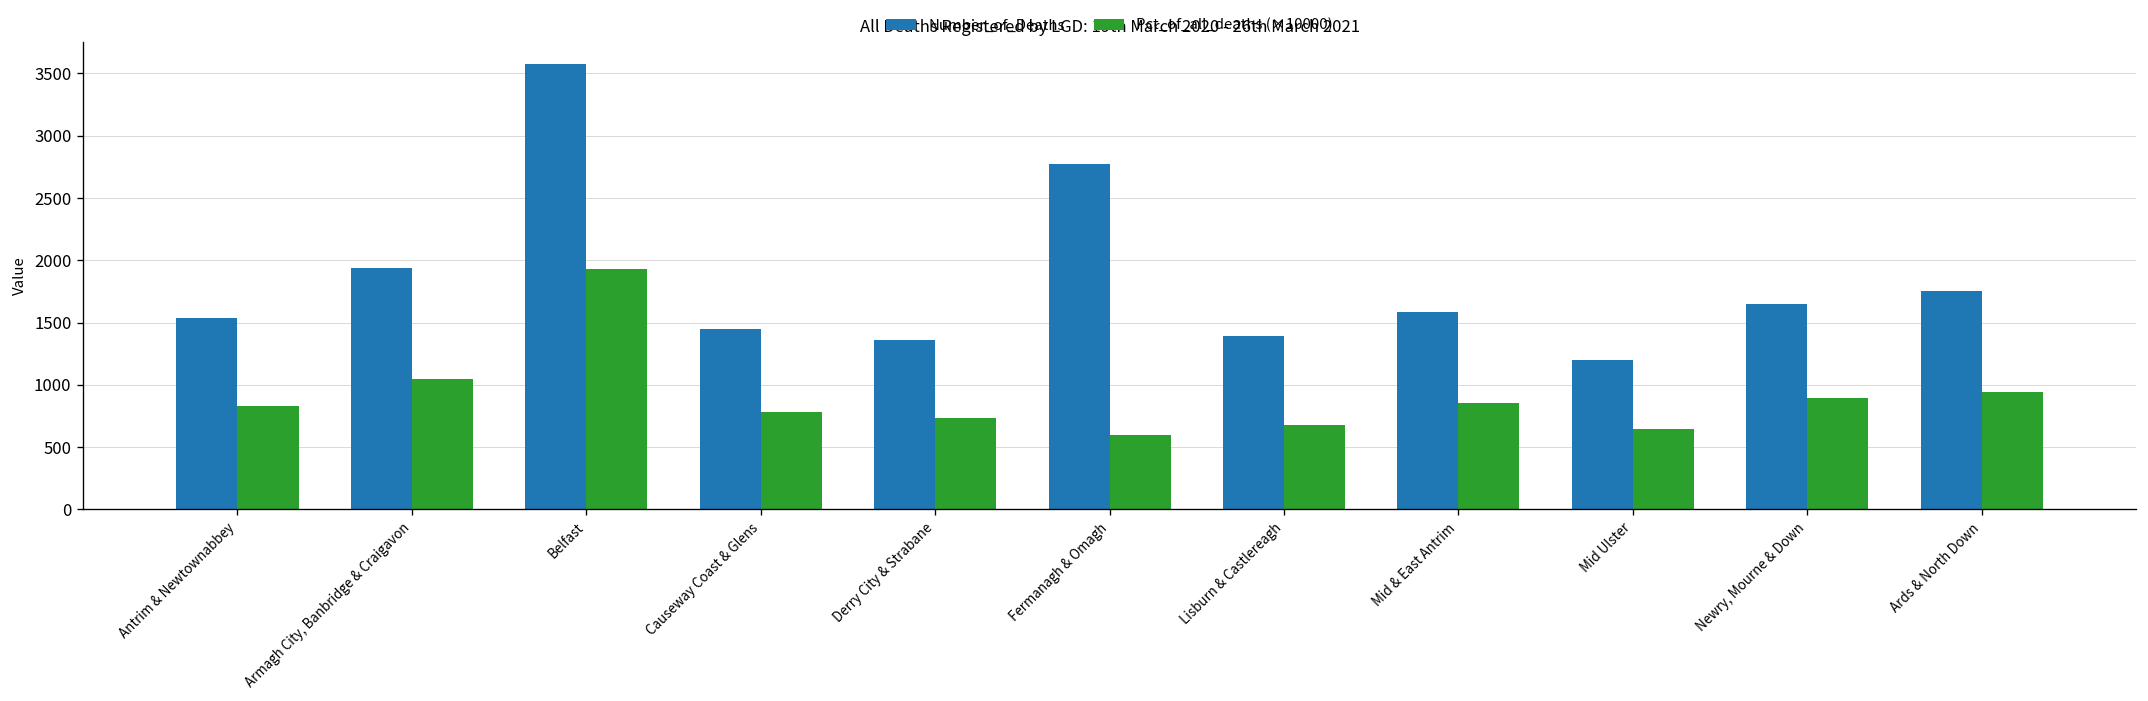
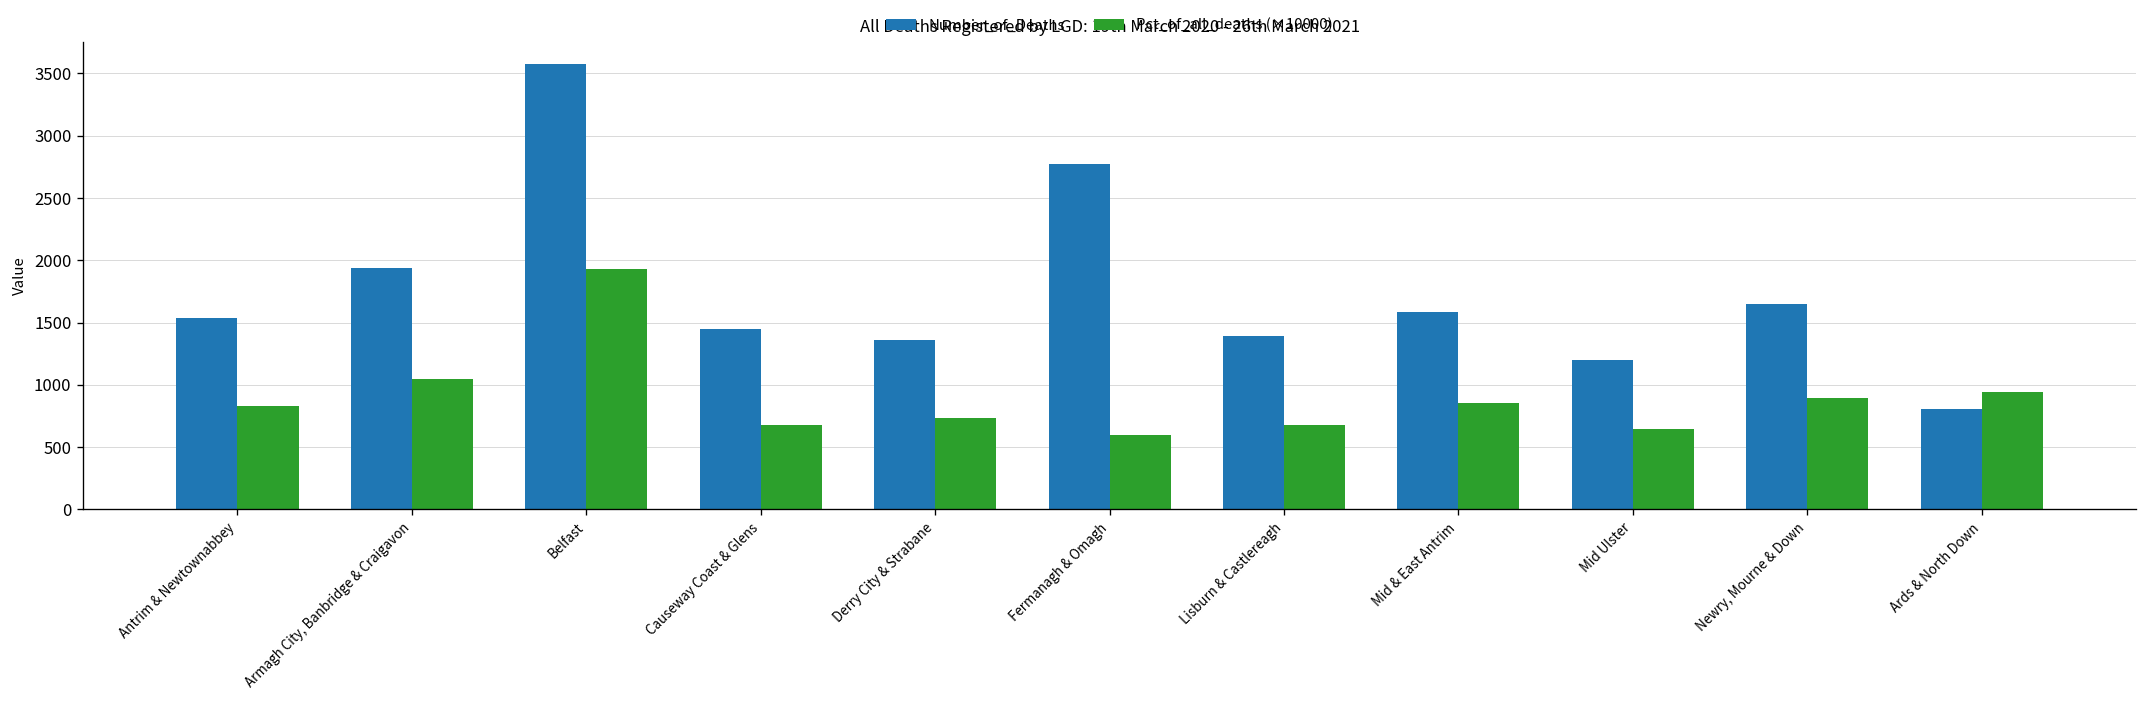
Pct_of_all_deaths (×10000), Causeway Coast & Glens: 780 -> 680
Number_of_Deaths, Ards & North Down: 1750 -> 810
